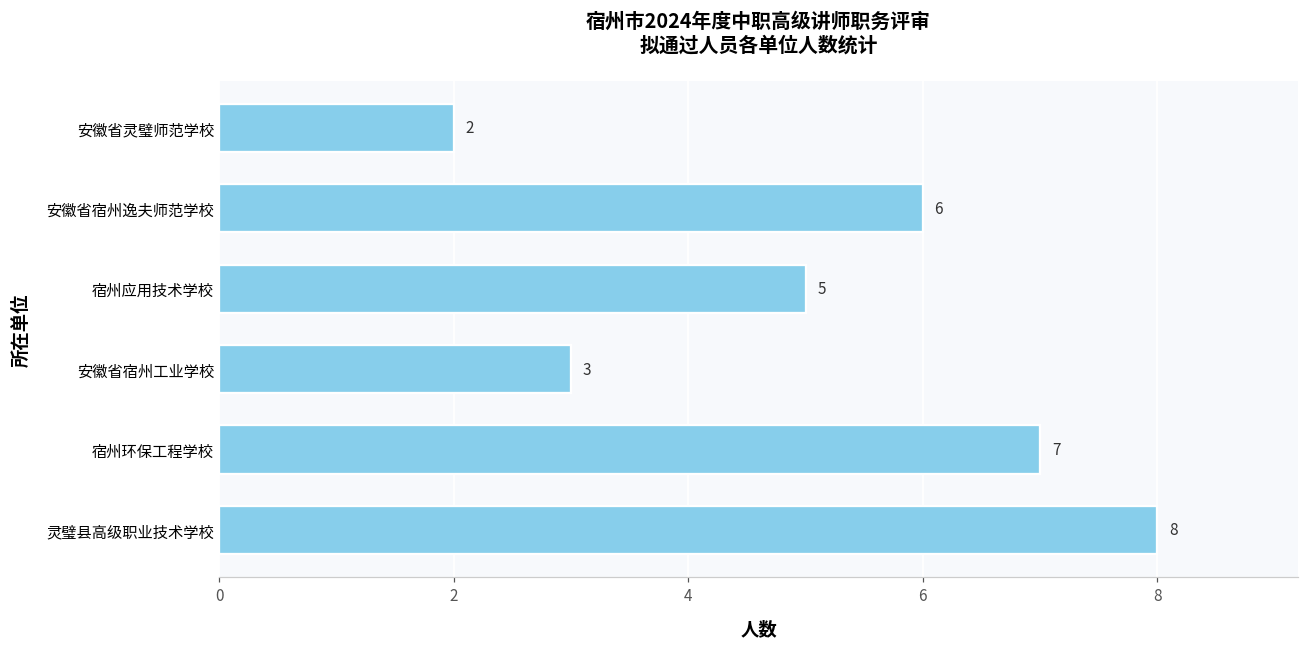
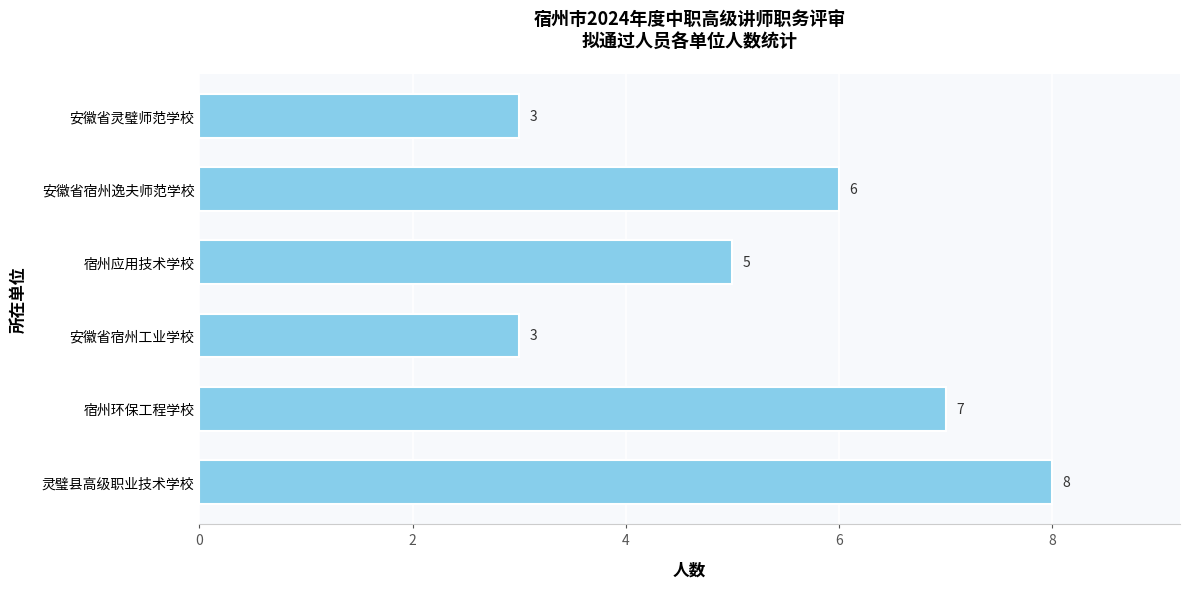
安徽省灵璧师范学校: 2 -> 3
